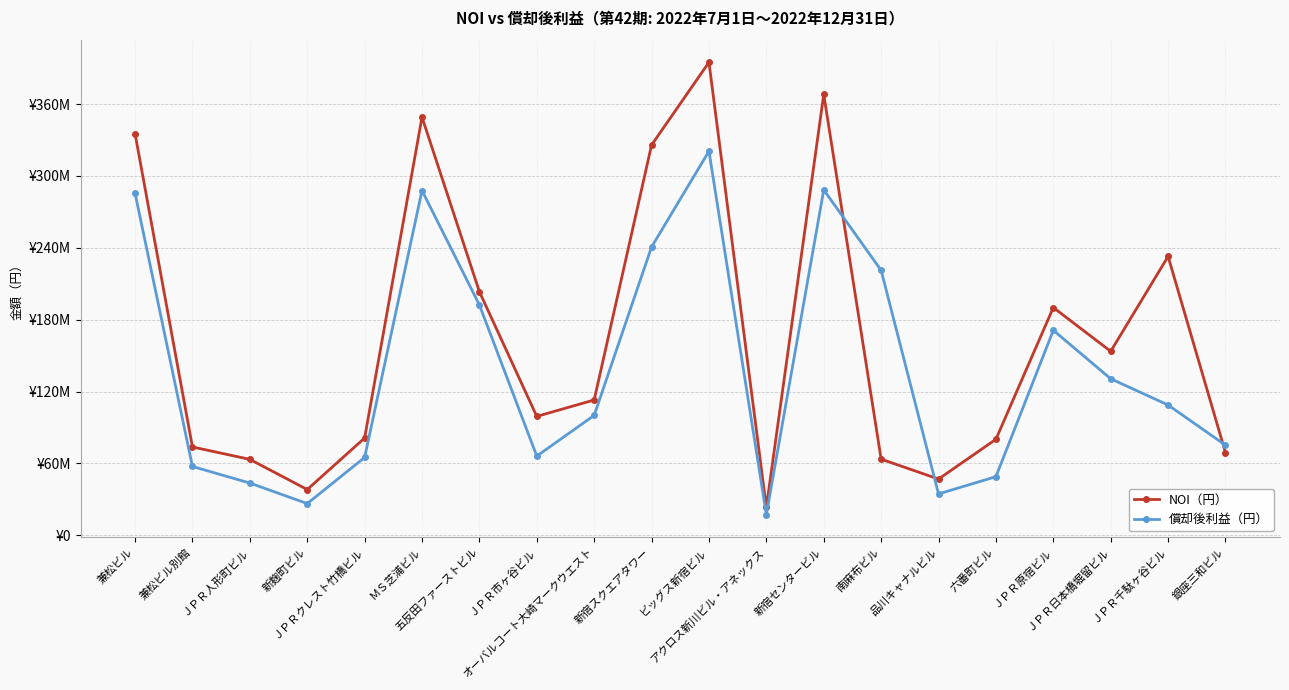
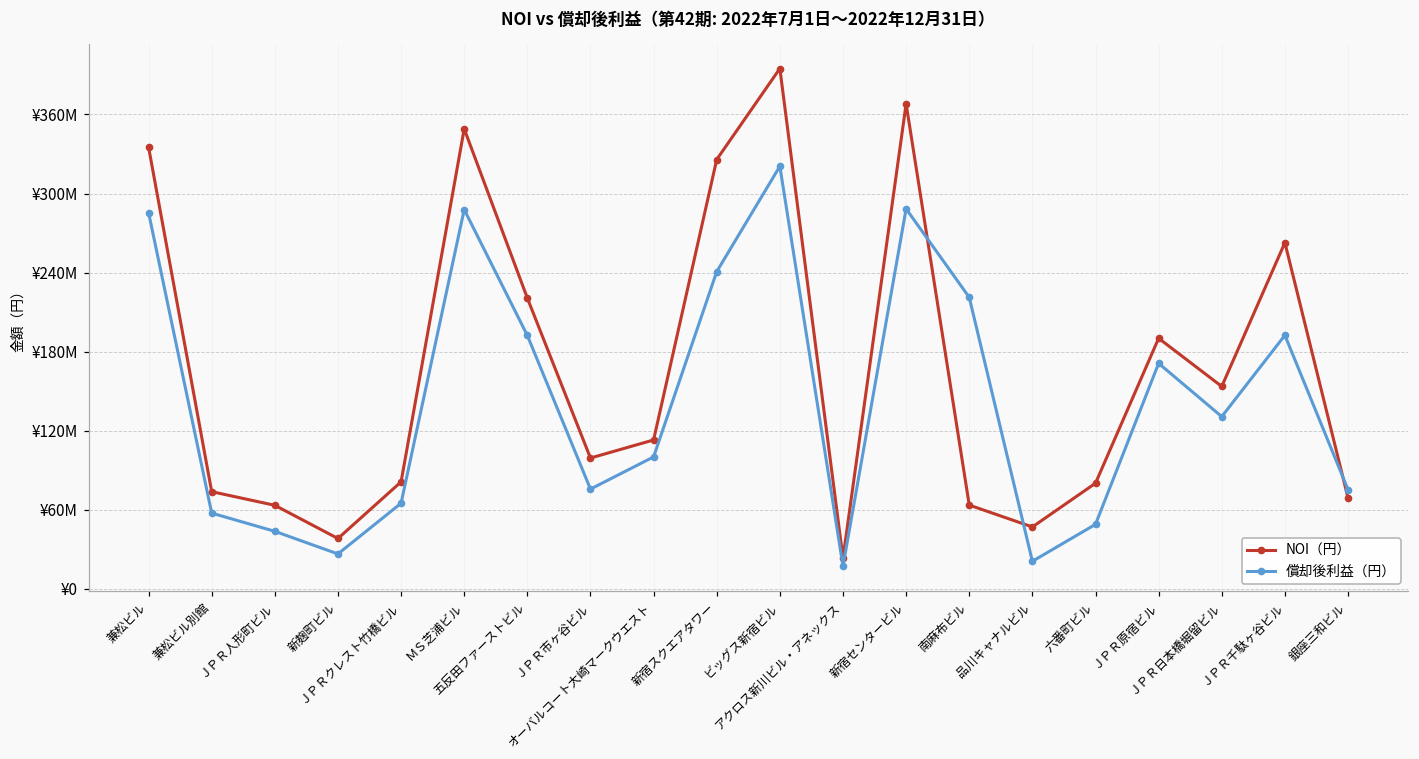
NOI（円）, 五反田ファーストビル: ¥203000000 -> ¥221000000
償却後利益（円）, ＪＰＲ市ヶ谷ビル: ¥66000000 -> ¥76000000
償却後利益（円）, 品川キャナルビル: ¥35000000 -> ¥21000000
NOI（円）, ＪＰＲ千駄ヶ谷ビル: ¥233000000 -> ¥263000000
償却後利益（円）, ＪＰＲ千駄ヶ谷ビル: ¥109000000 -> ¥192000000
